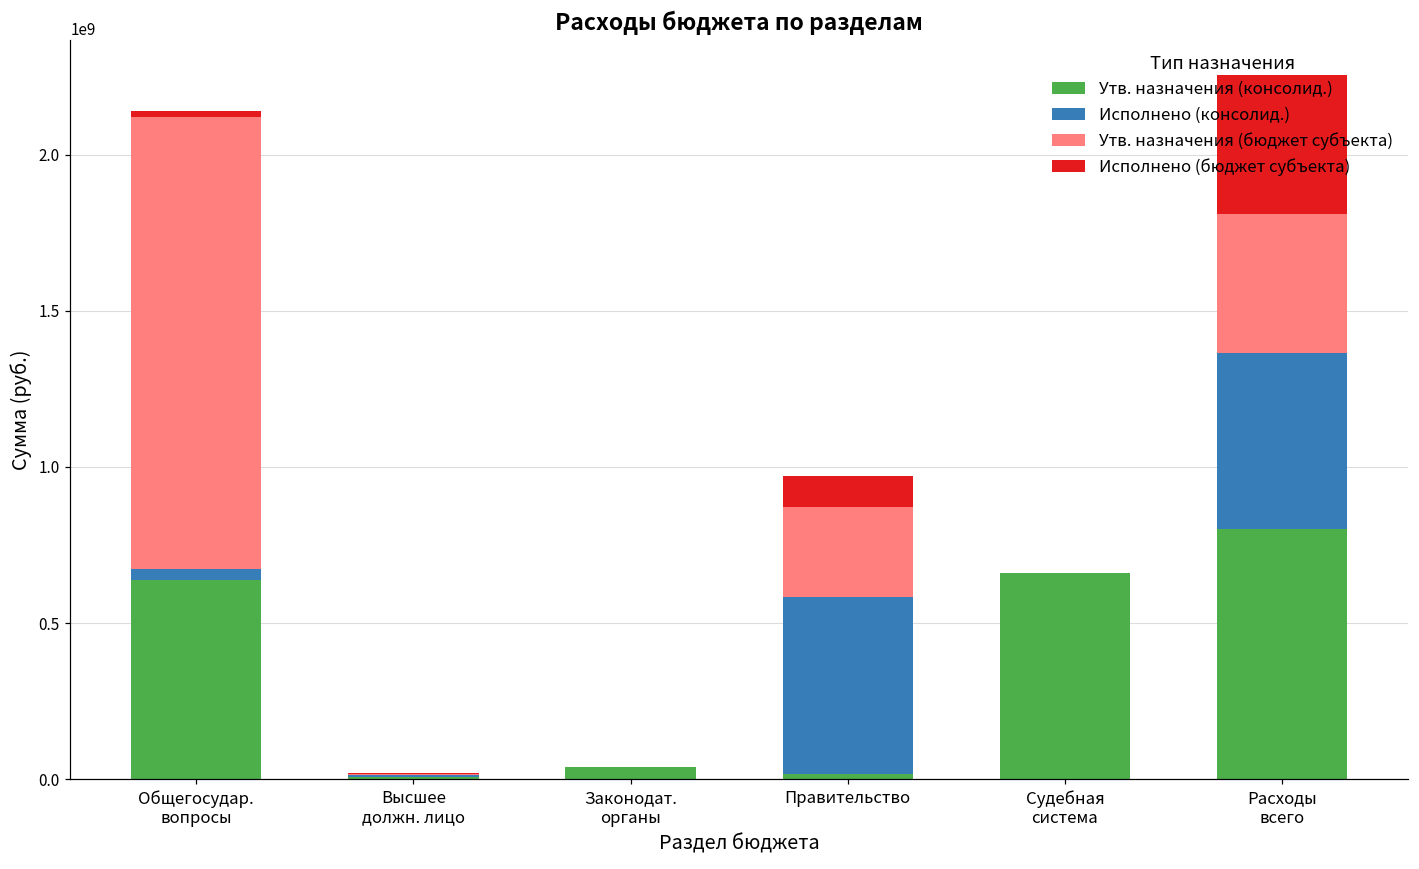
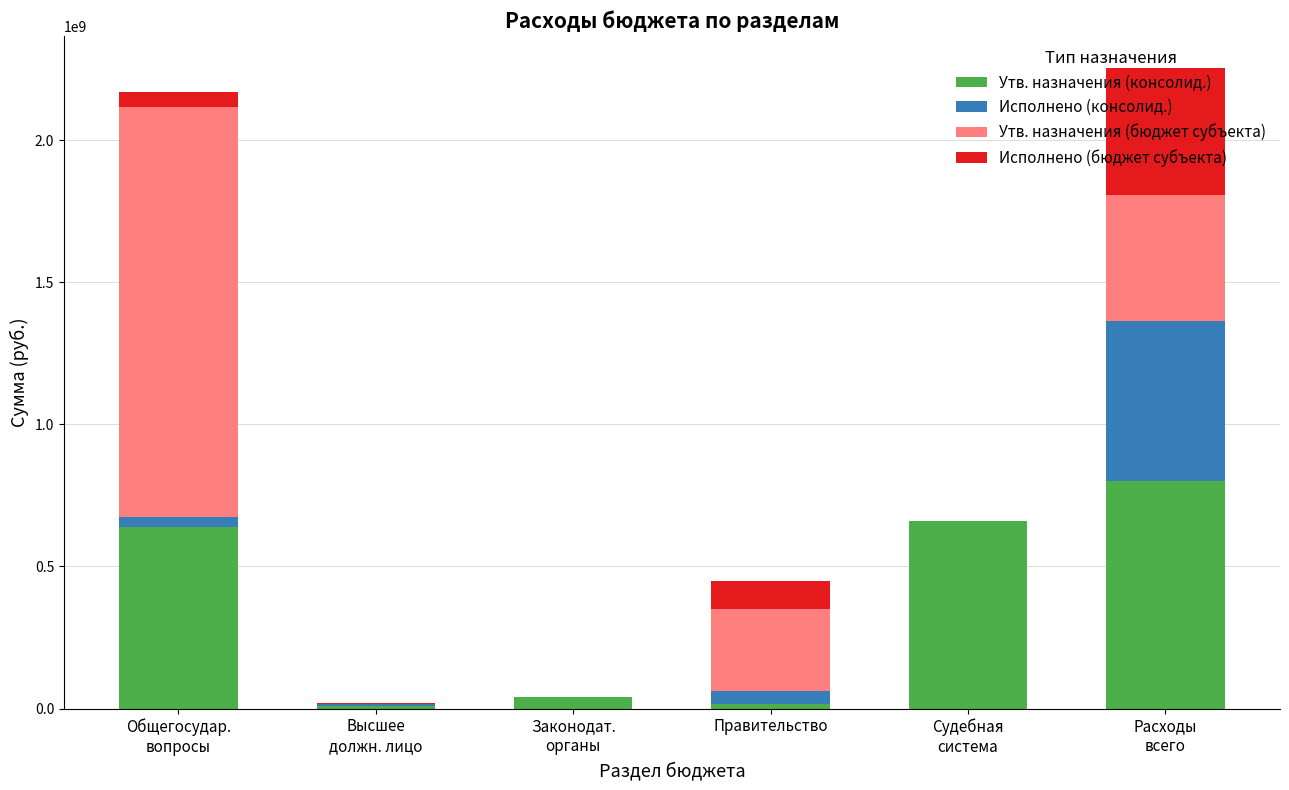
Исполнено (бюджет субъекта), Общегосудар. вопросы: 20000000 -> 50000000
Исполнено (консолид.), Правительство: 570000000 -> 50000000
